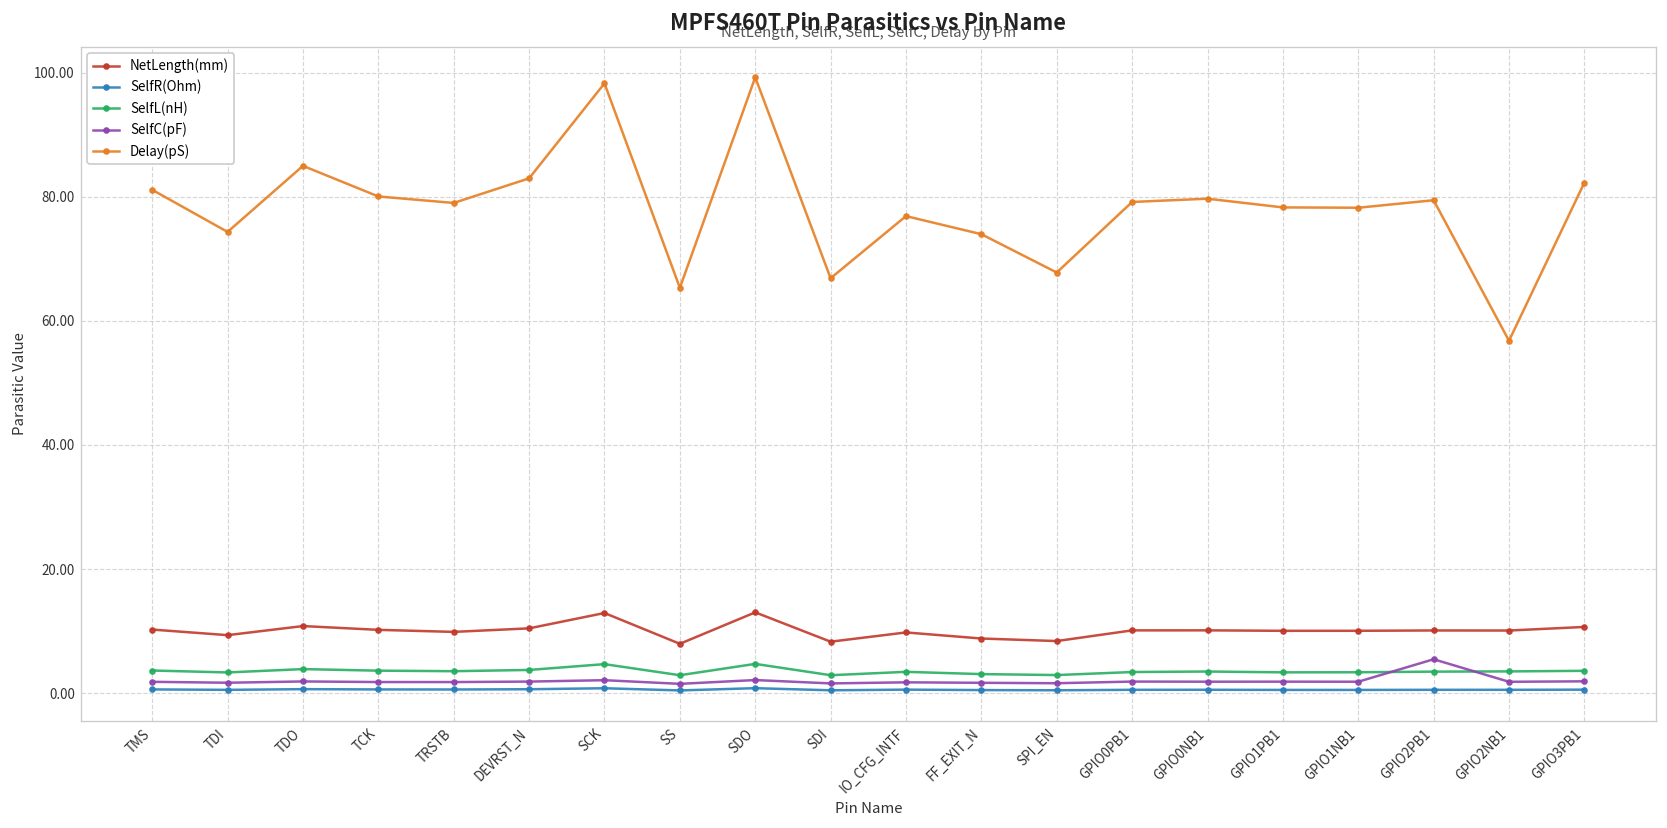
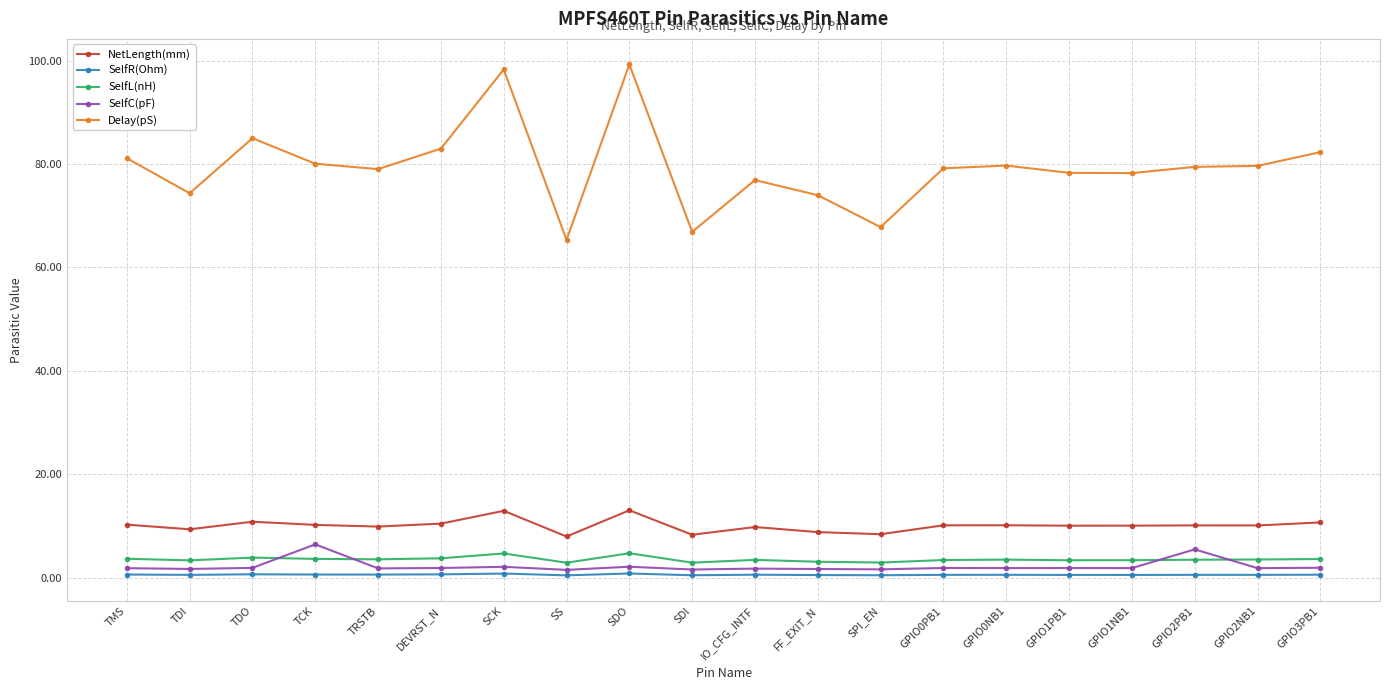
SelfC(pF), TCK: 2 -> 6
Delay(pS), GPIO2NB1: 57 -> 80
